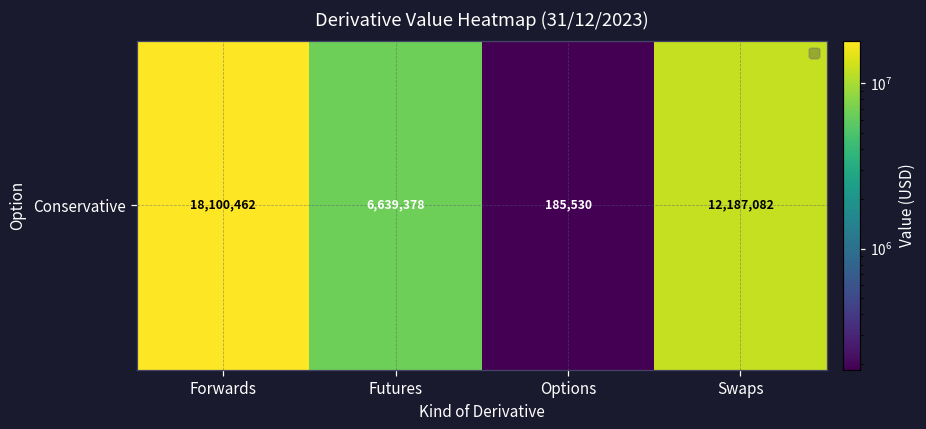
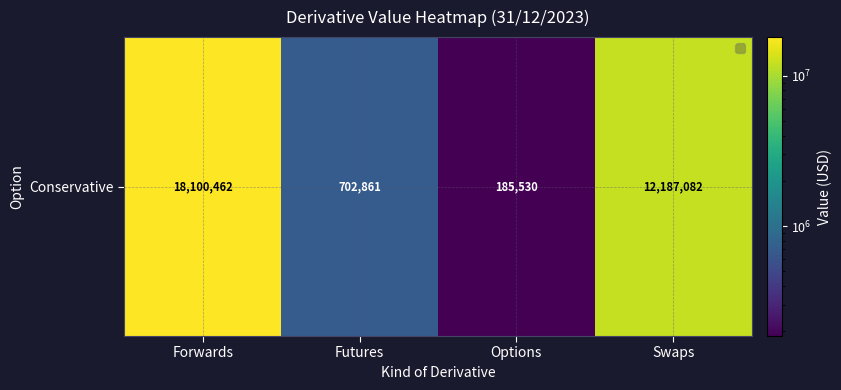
Conservative, Futures: 6,639,378 -> 702,861
